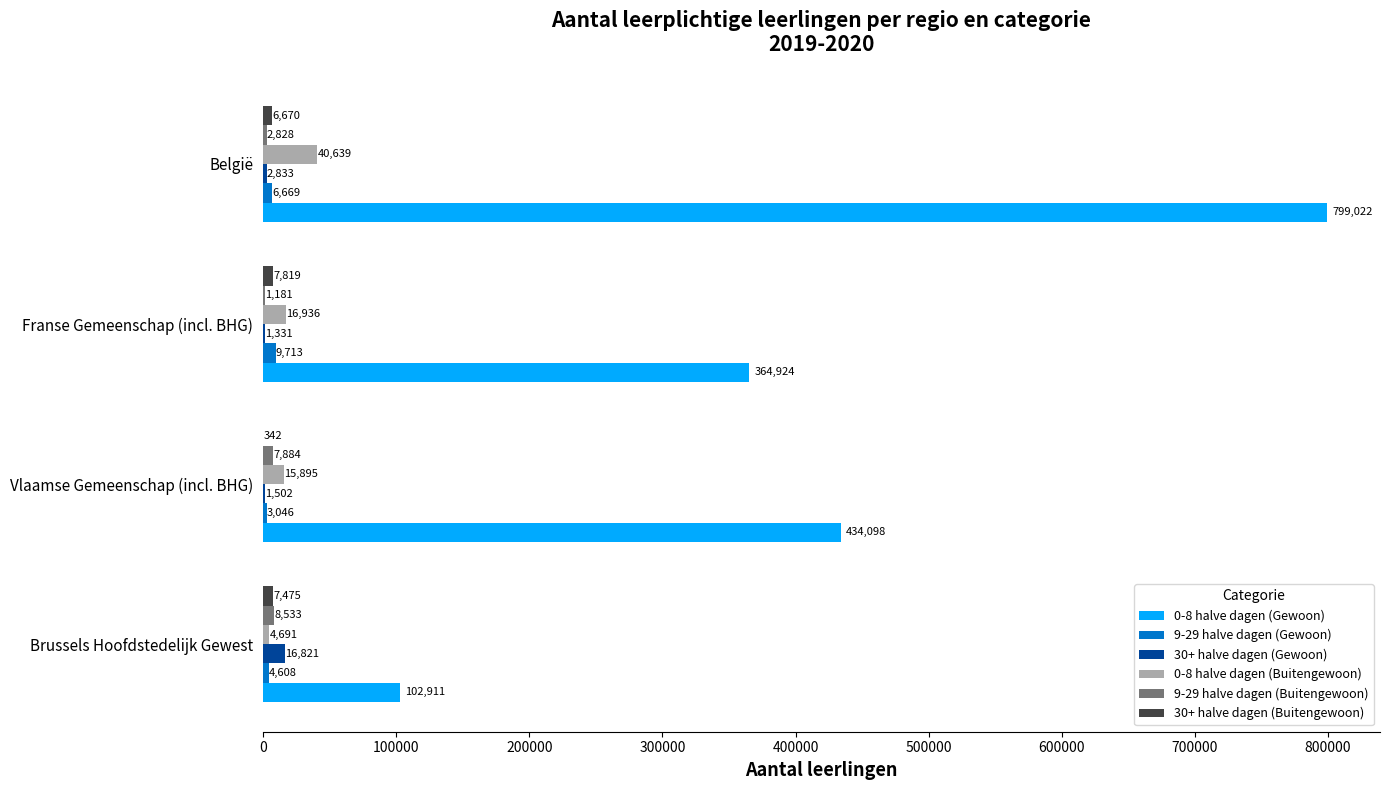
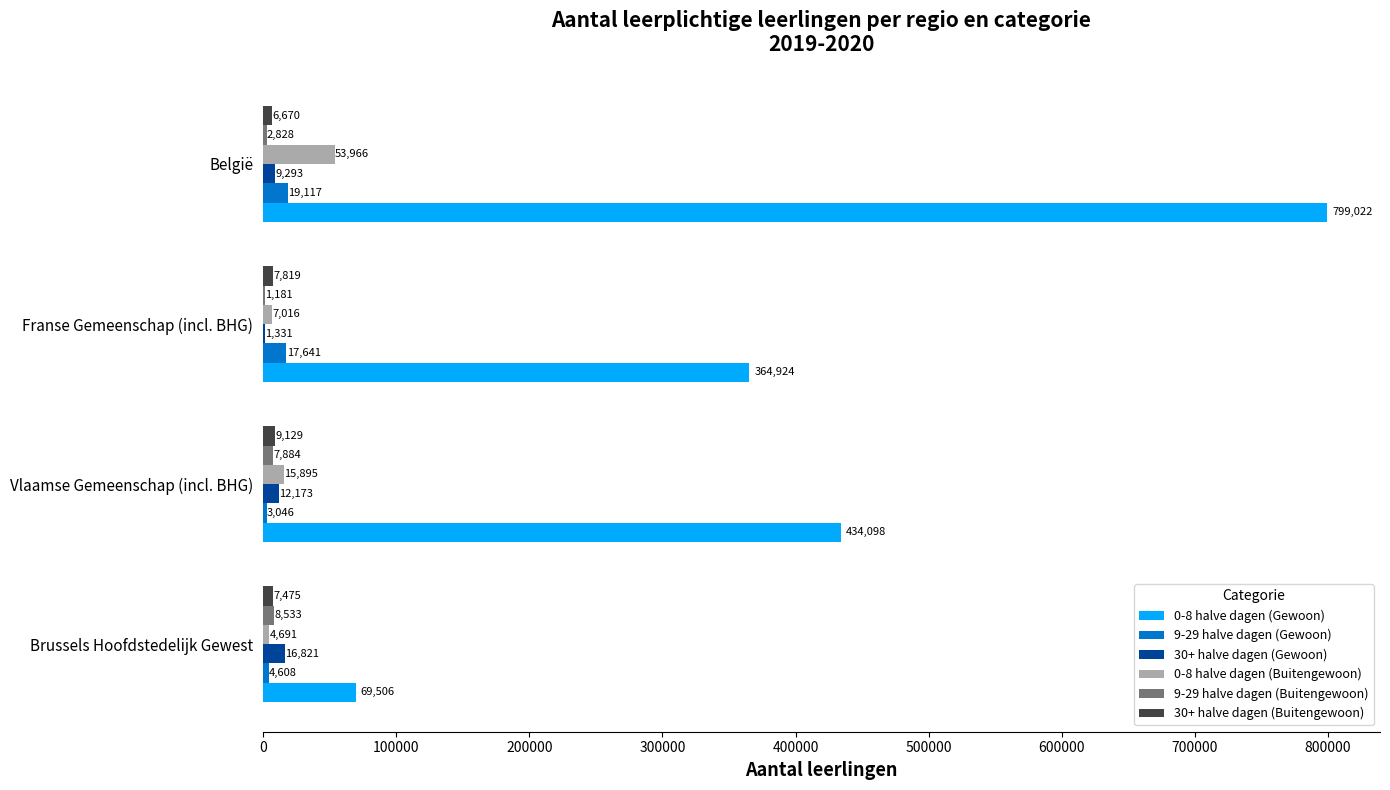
0-8 halve dagen (Buitengewoon), België: 40,639 -> 53,966
30+ halve dagen (Gewoon), België: 2,833 -> 9,293
9-29 halve dagen (Gewoon), België: 6,669 -> 19,117
0-8 halve dagen (Buitengewoon), Franse Gemeenschap (incl. BHG): 16,936 -> 7,016
9-29 halve dagen (Gewoon), Franse Gemeenschap (incl. BHG): 9,713 -> 17,641
30+ halve dagen (Buitengewoon), Vlaamse Gemeenschap (incl. BHG): 342 -> 9,129
30+ halve dagen (Gewoon), Vlaamse Gemeenschap (incl. BHG): 1,502 -> 12,173
0-8 halve dagen (Gewoon), Brussels Hoofdstedelijk Gewest: 102,911 -> 69,506
